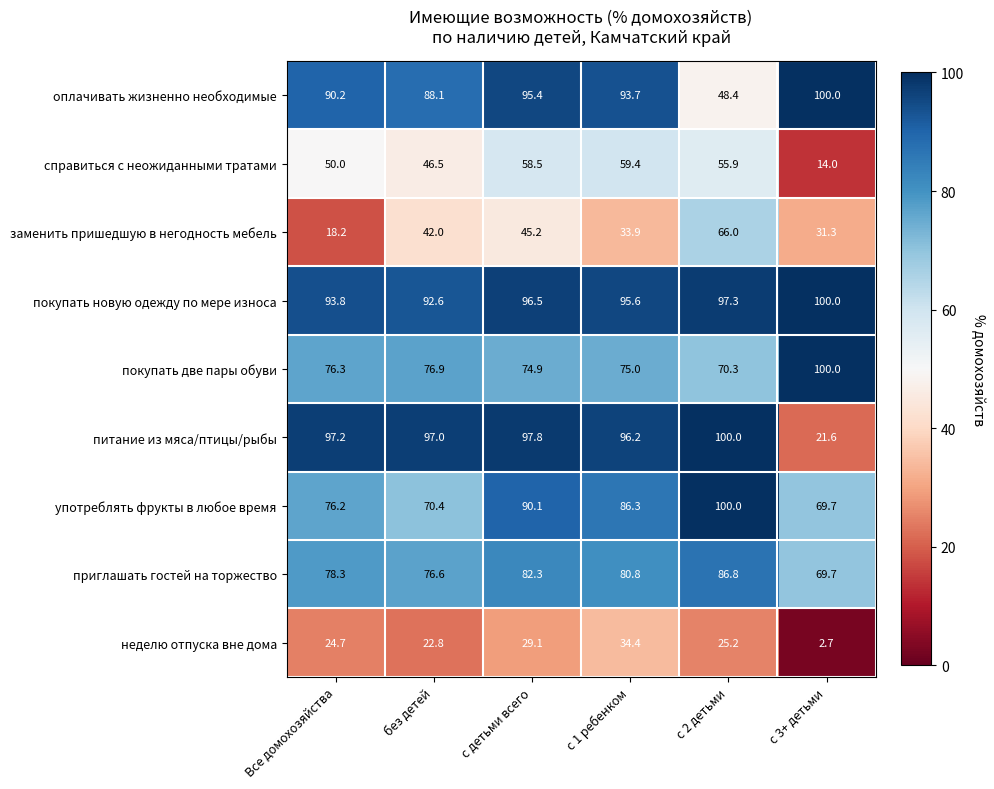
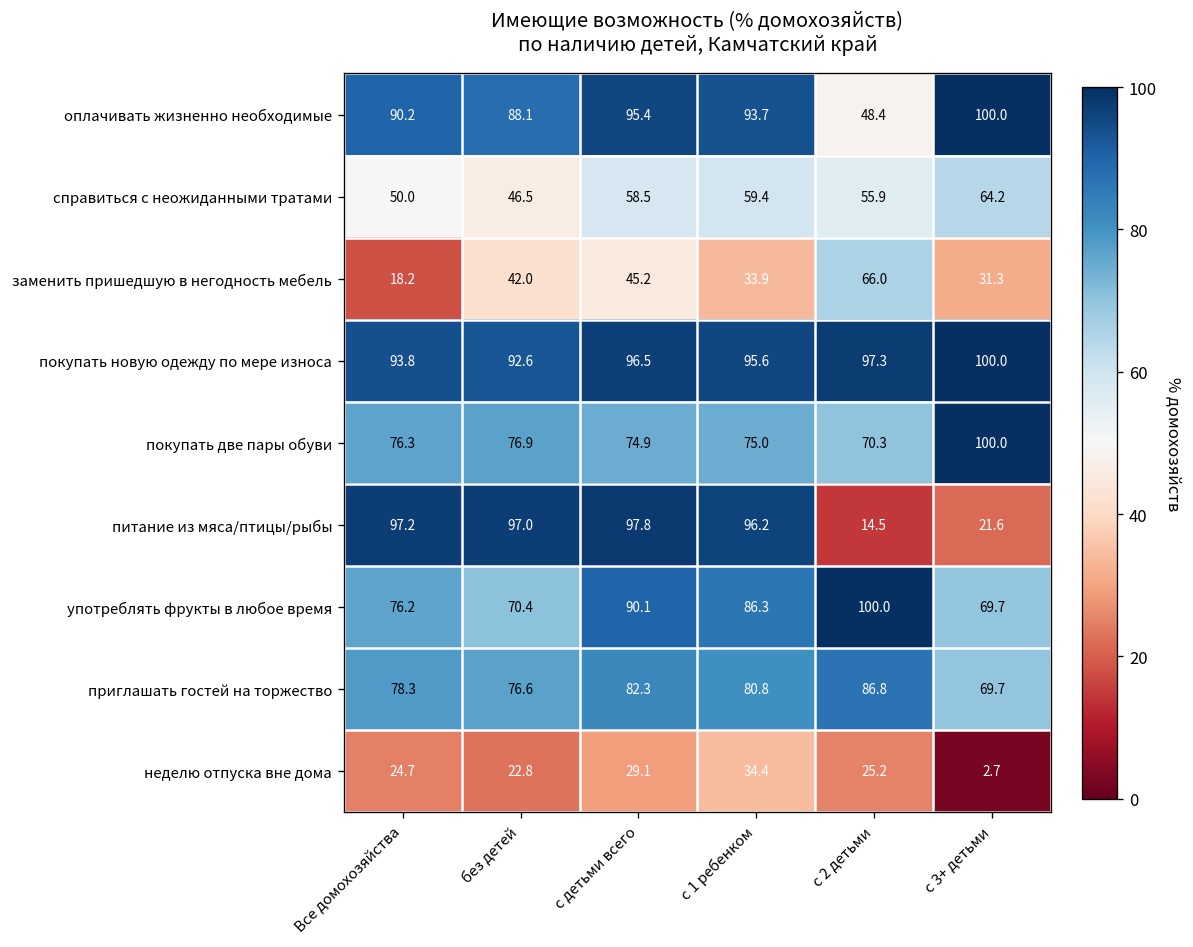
справиться с неожиданными тратами, с 3+ детьми: 14.0 -> 64.2
питание из мяса/птицы/рыбы, с 2 детьми: 100.0 -> 14.5
